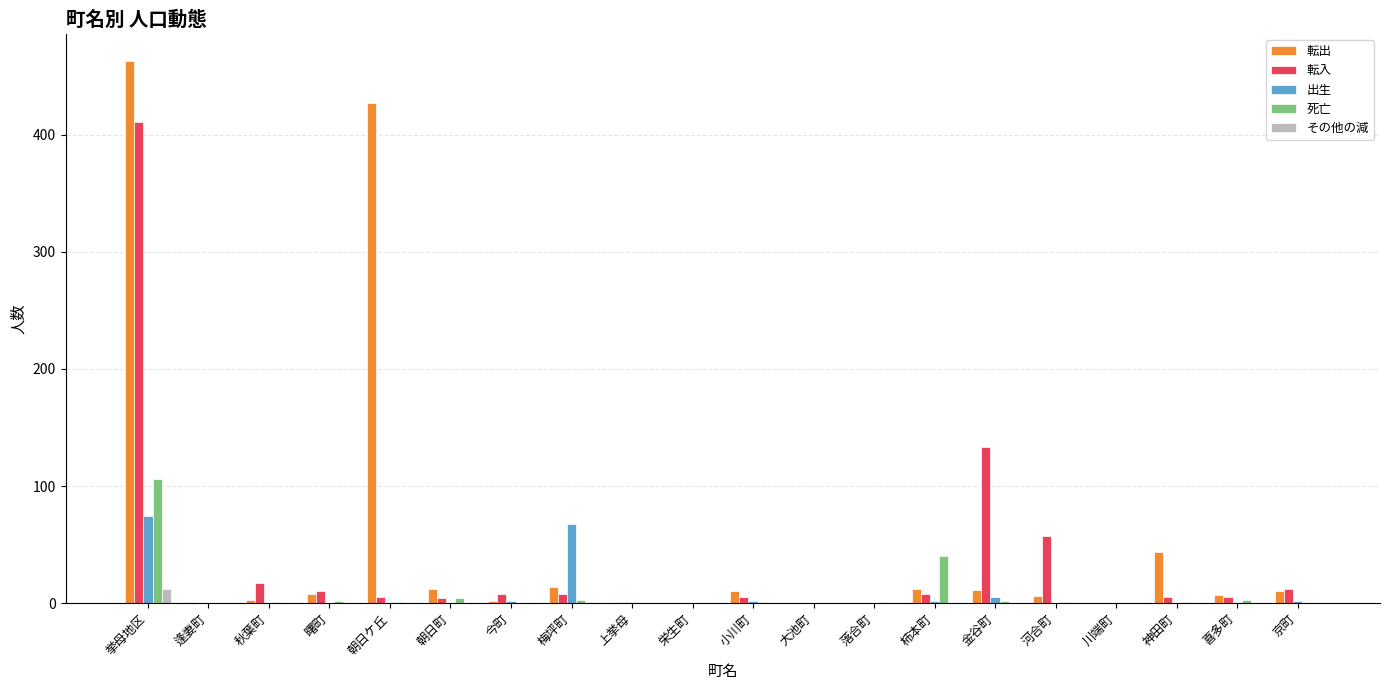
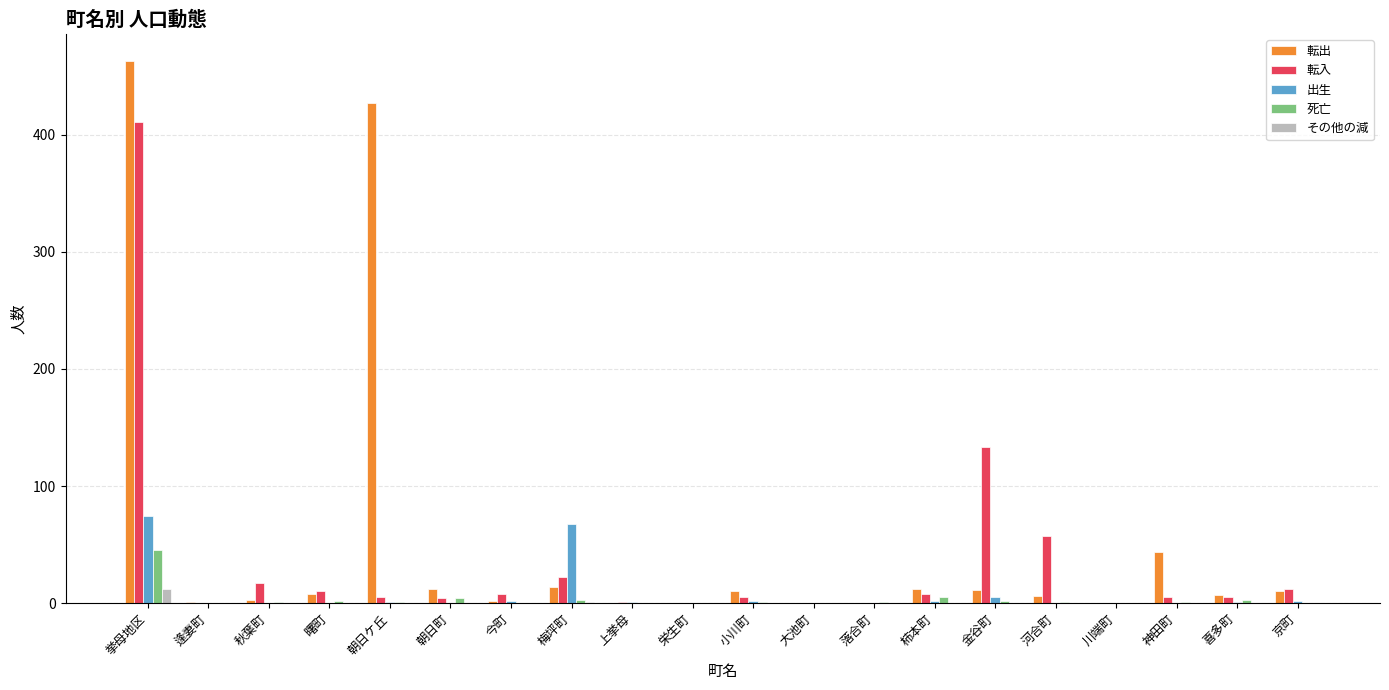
死亡, 挙母地区: 106 -> 45
転入, 梅坪町: 8 -> 22
死亡, 柿本町: 40 -> 5
